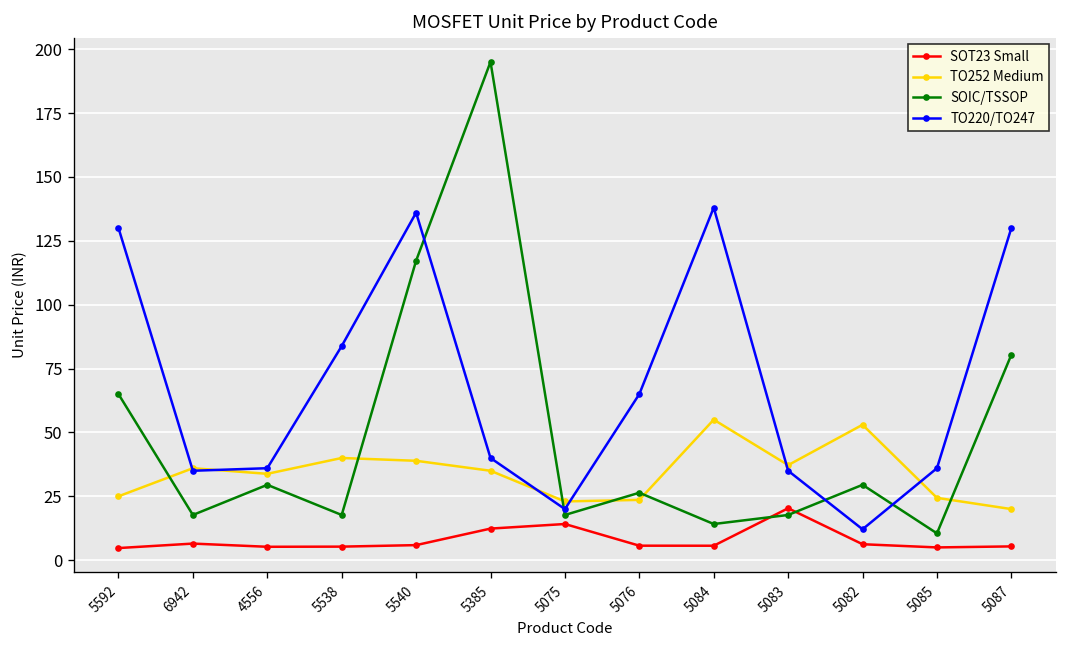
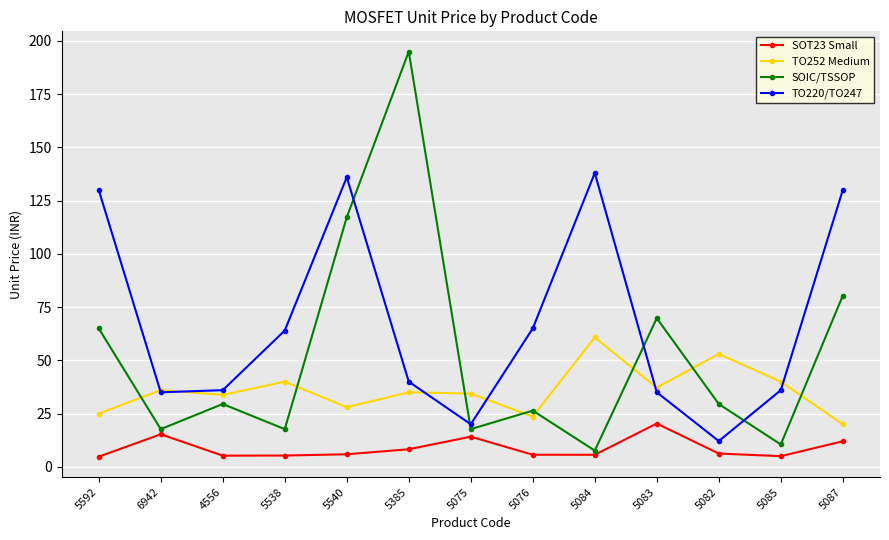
SOT23 Small, 6942: 7 -> 15
TO220/TO247, 5538: 84 -> 64
TO252 Medium, 5540: 39 -> 28
SOT23 Small, 5385: 12 -> 8
TO252 Medium, 5075: 23 -> 34
TO252 Medium, 5084: 55 -> 61
SOIC/TSSOP, 5084: 14 -> 8
SOIC/TSSOP, 5083: 18 -> 70
TO252 Medium, 5085: 24 -> 40
SOT23 Small, 5087: 5 -> 12
